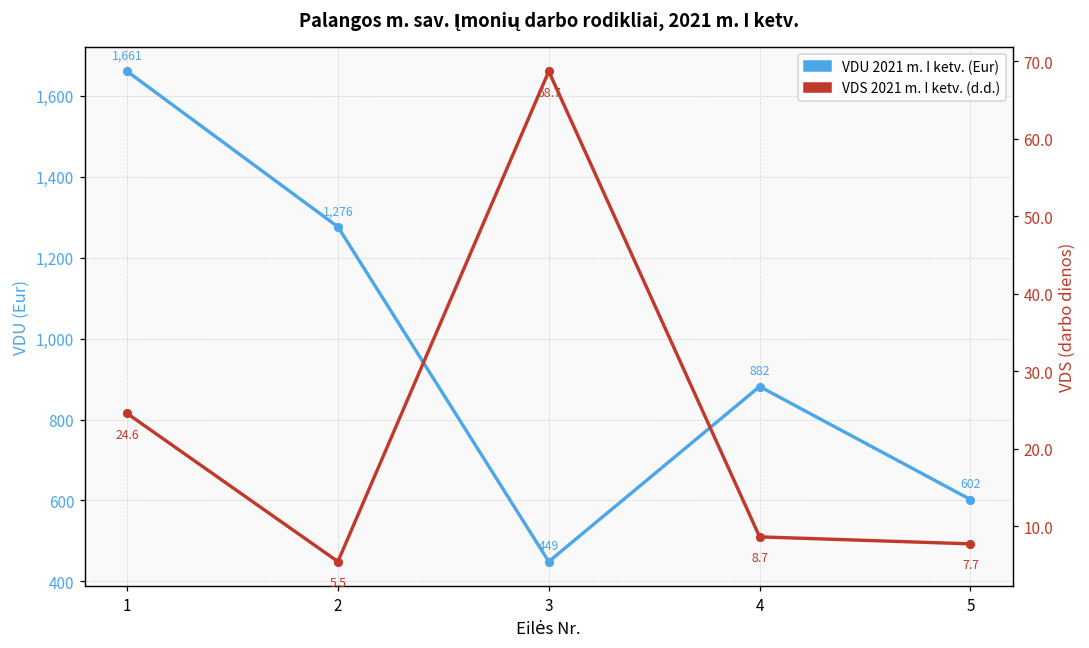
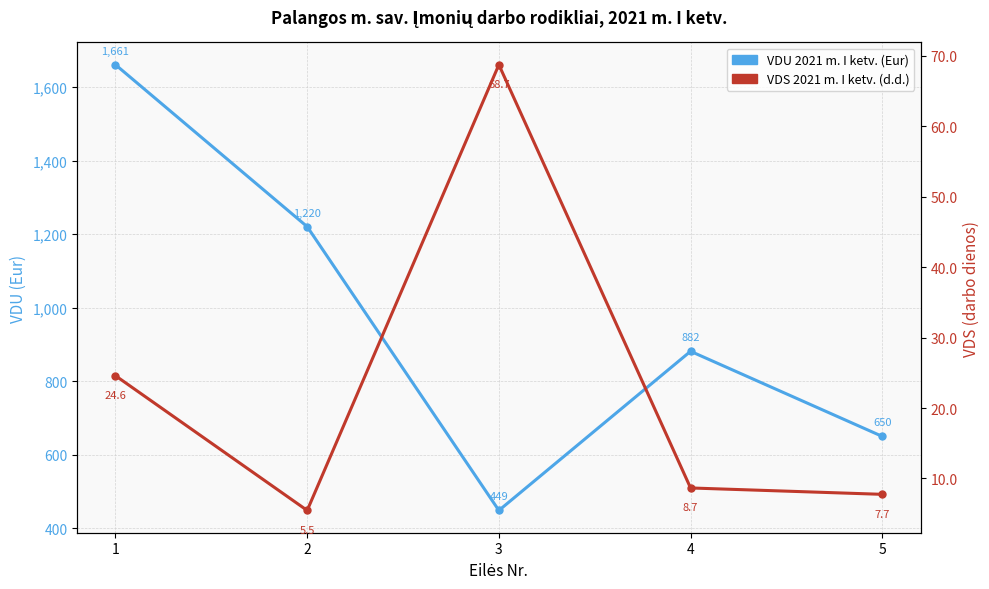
VDU 2021 m. I ketv. (Eur), 2: 1,276 -> 1,220
VDU 2021 m. I ketv. (Eur), 5: 602 -> 650
